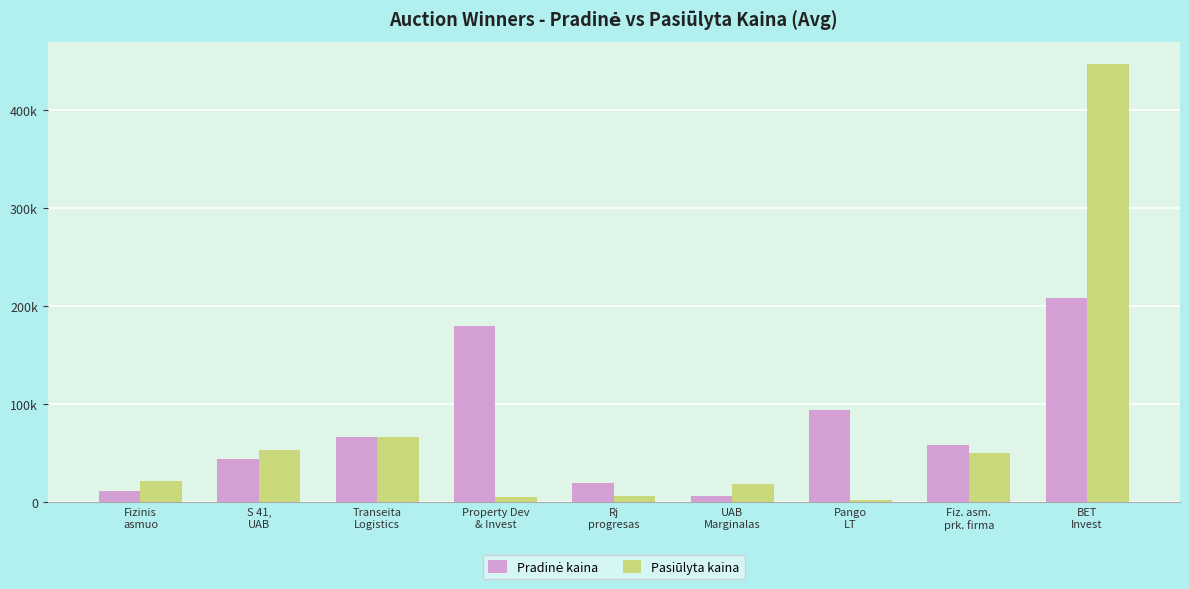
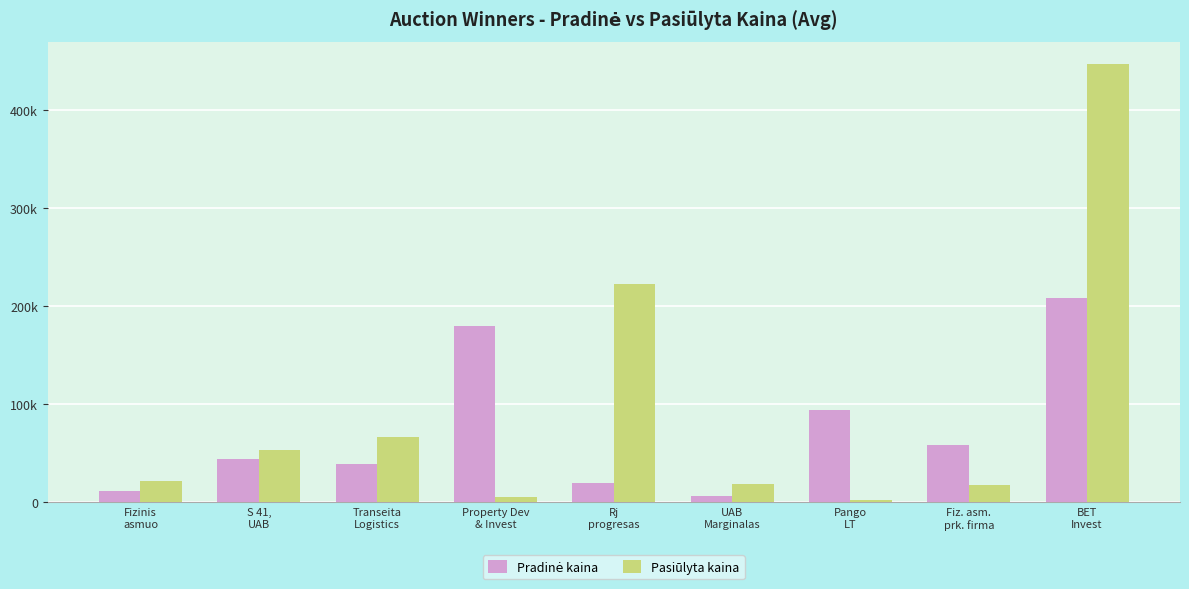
Pradinė kaina, Transeita Logistics: 70000 -> 40000
Pasiūlyta kaina, Rj progresas: 10000 -> 220000
Pasiūlyta kaina, Fiz. asm. prk. firma: 50000 -> 20000
